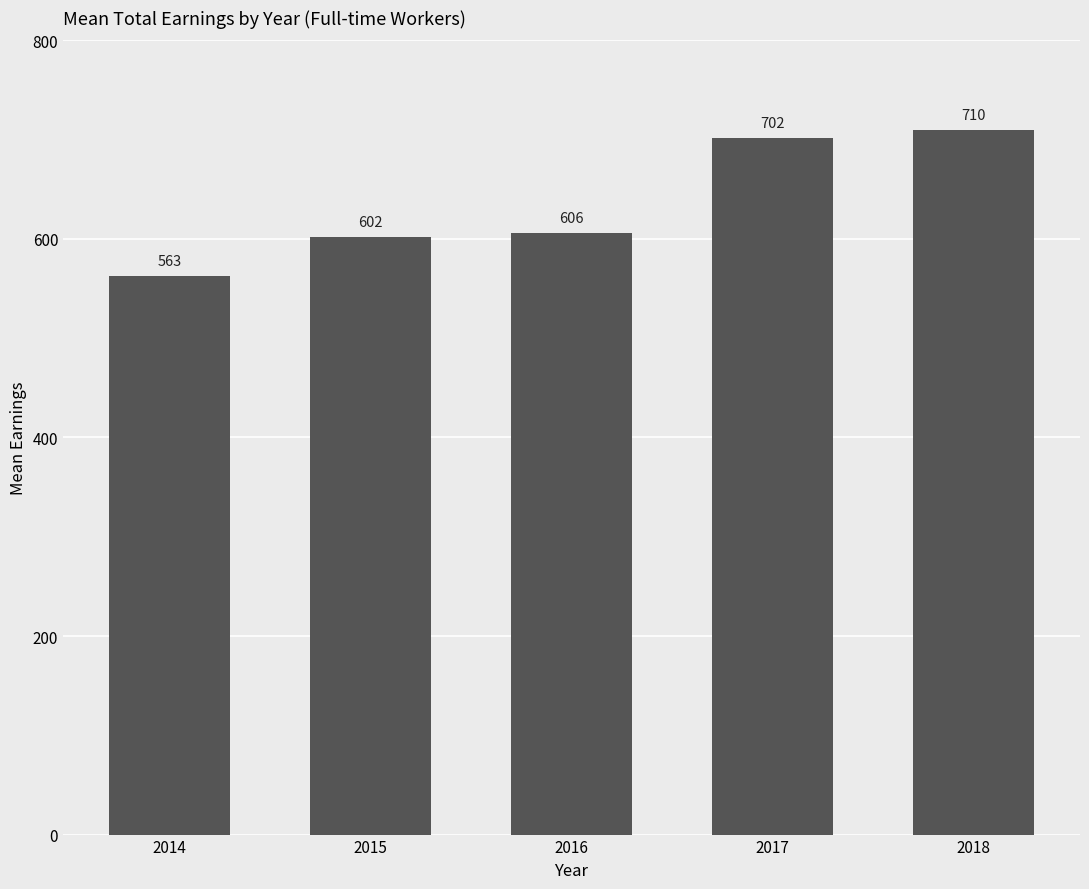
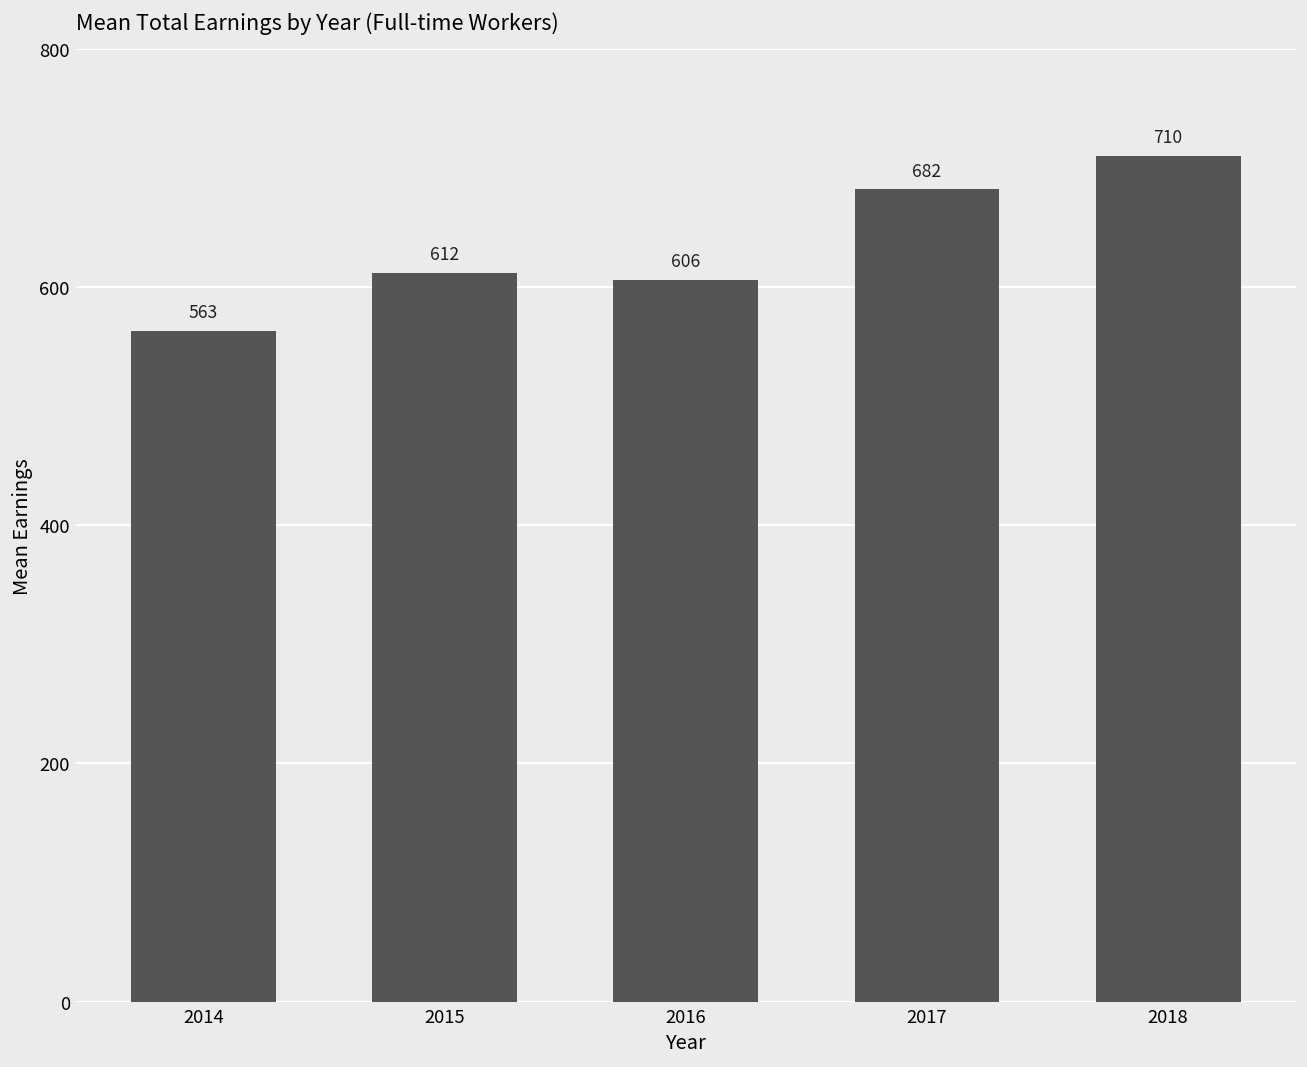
2015: 602 -> 612
2017: 702 -> 682
